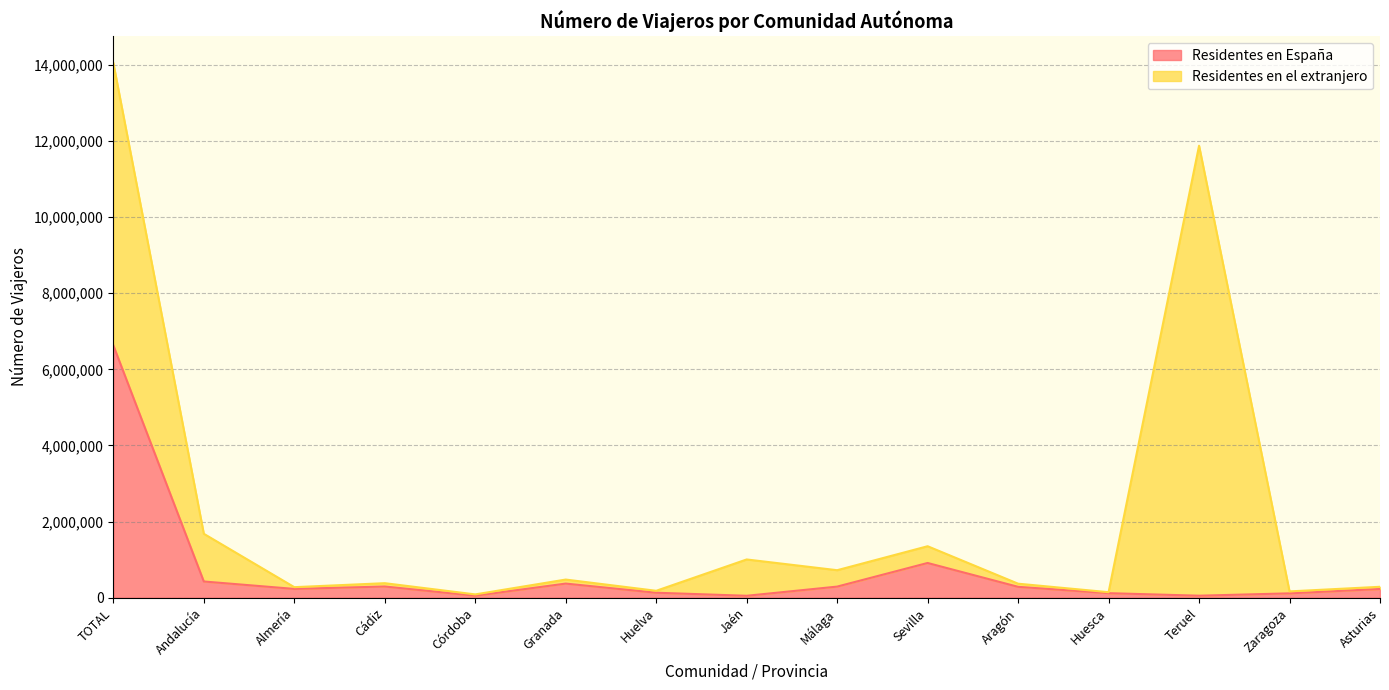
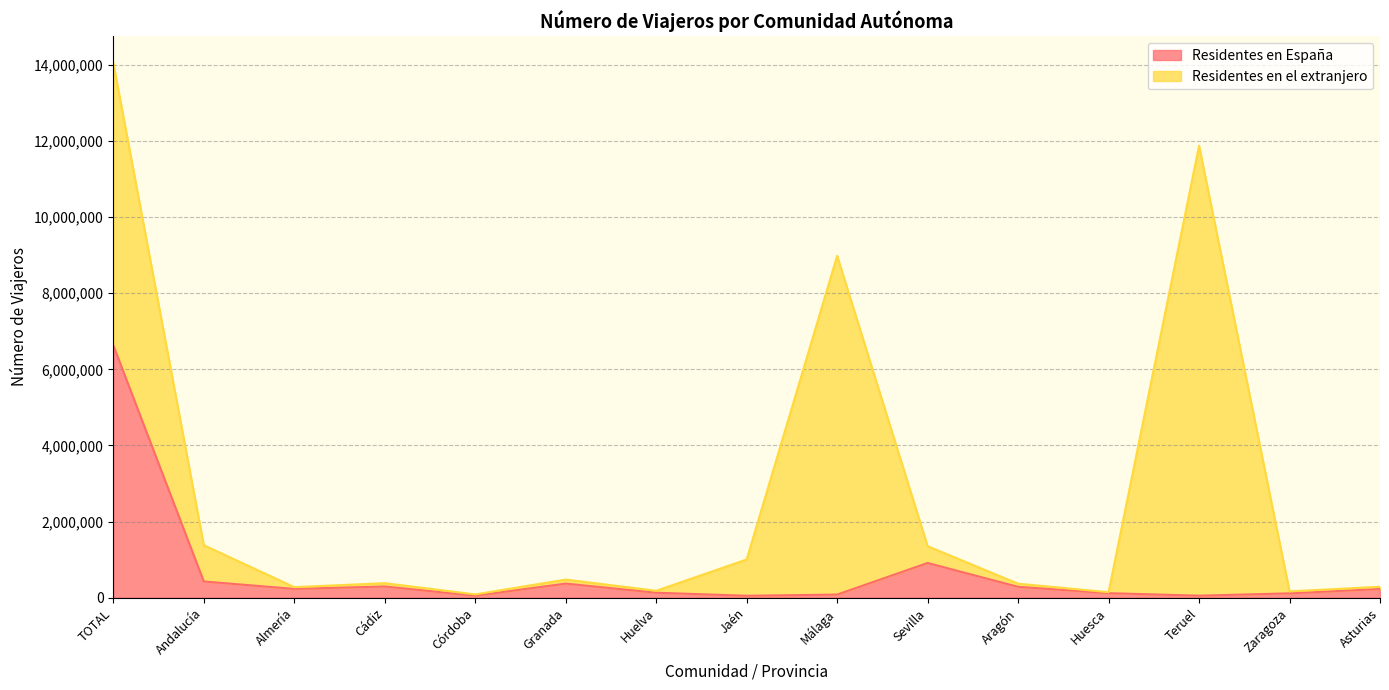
Residentes en el extranjero, Andalucía: 1,300,000 -> 1,000,000
Residentes en España, Málaga: 300,000 -> 100,000
Residentes en el extranjero, Málaga: 400,000 -> 8,900,000
